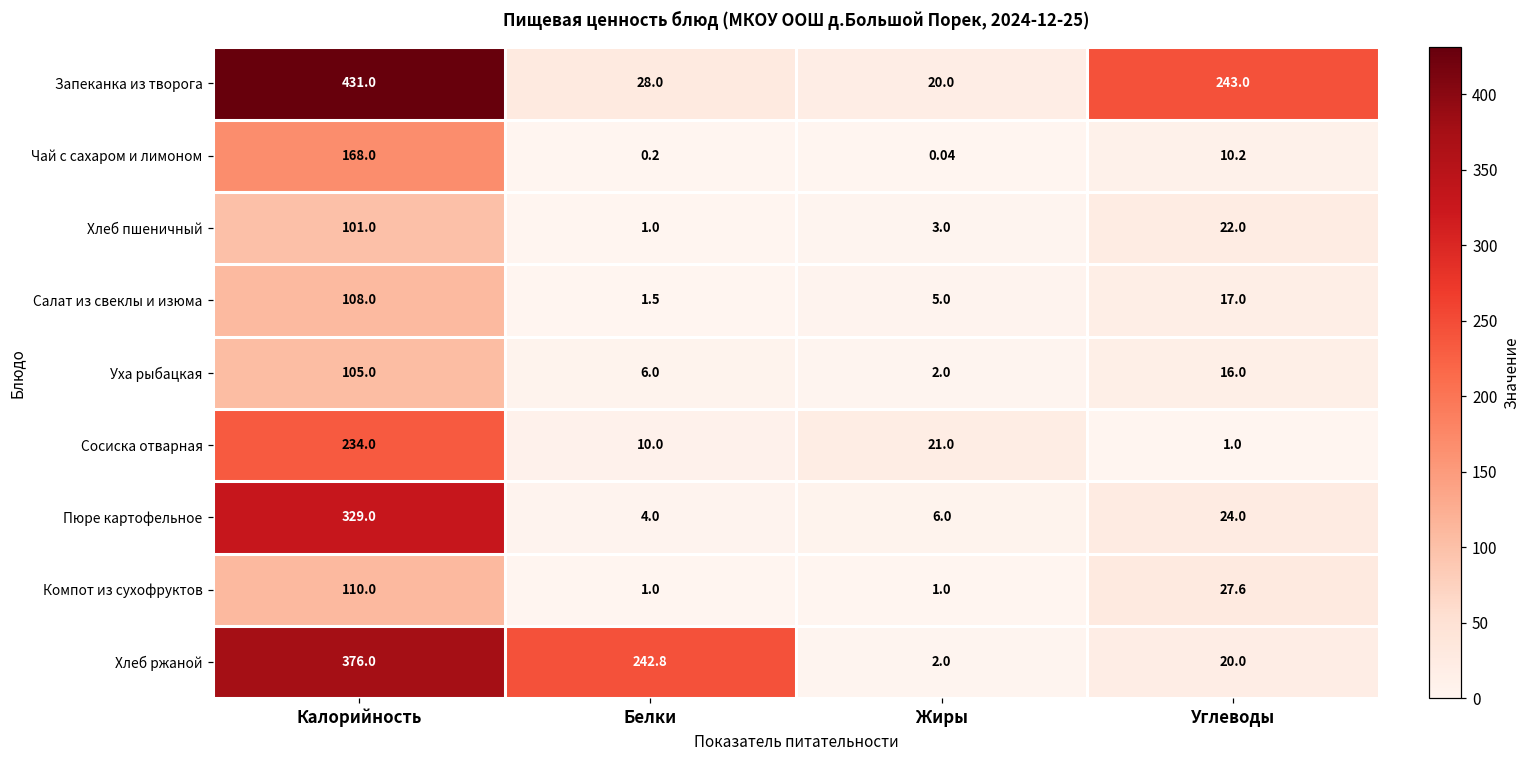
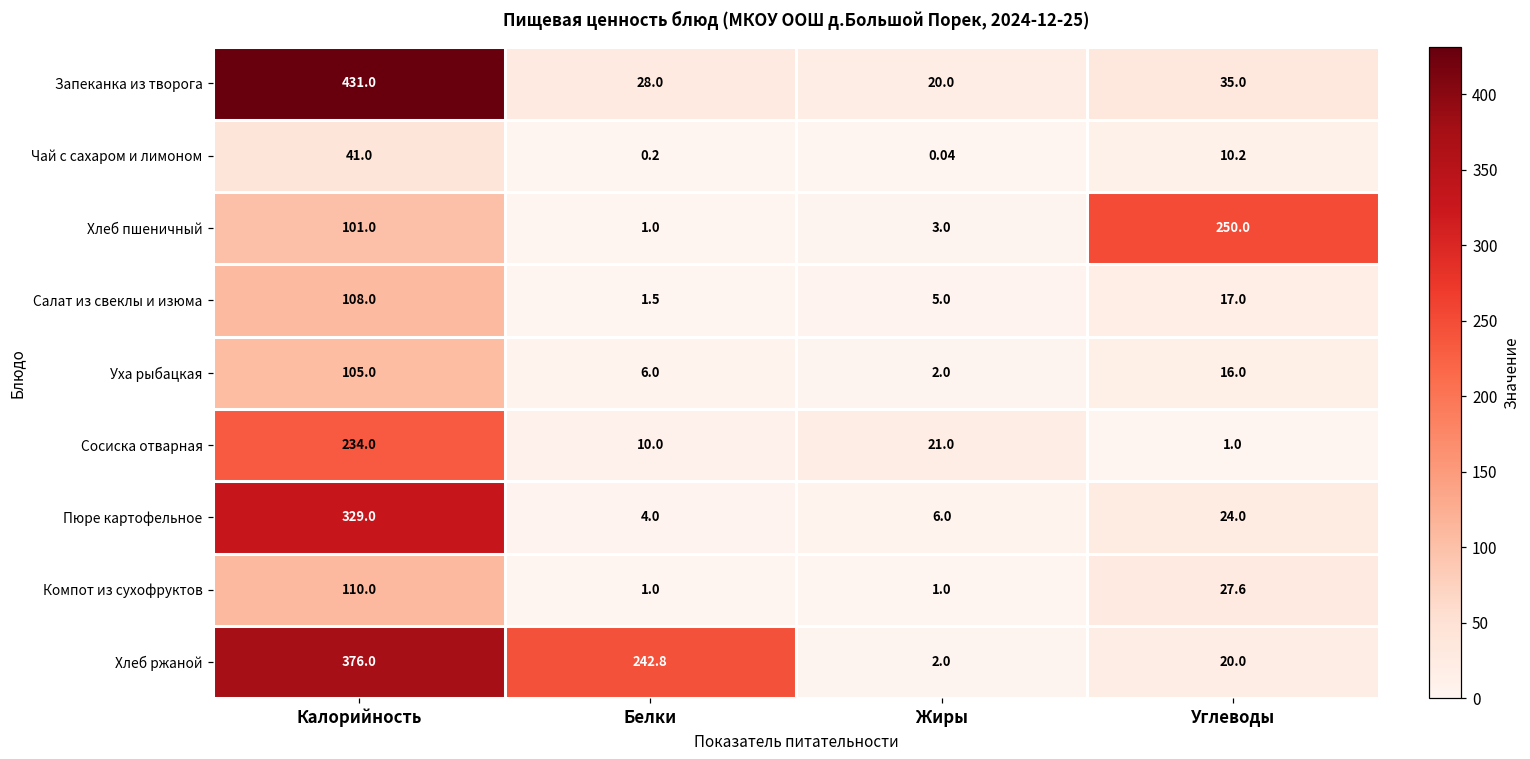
Запеканка из творога, Углеводы: 243.0 -> 35.0
Чай с сахаром и лимоном, Калорийность: 168.0 -> 41.0
Хлеб пшеничный, Углеводы: 22.0 -> 250.0
